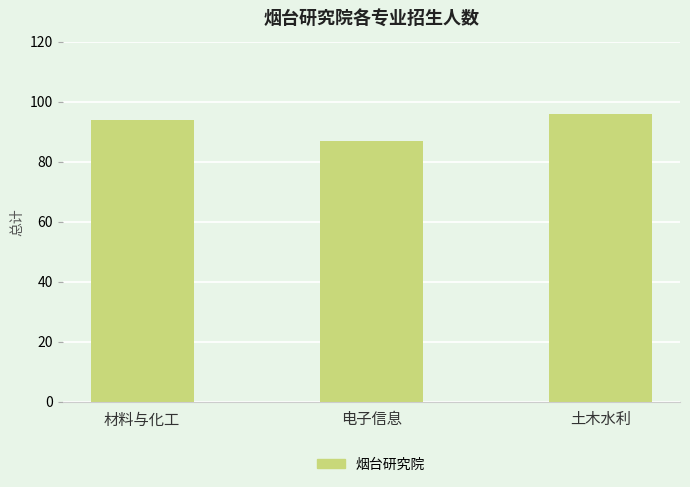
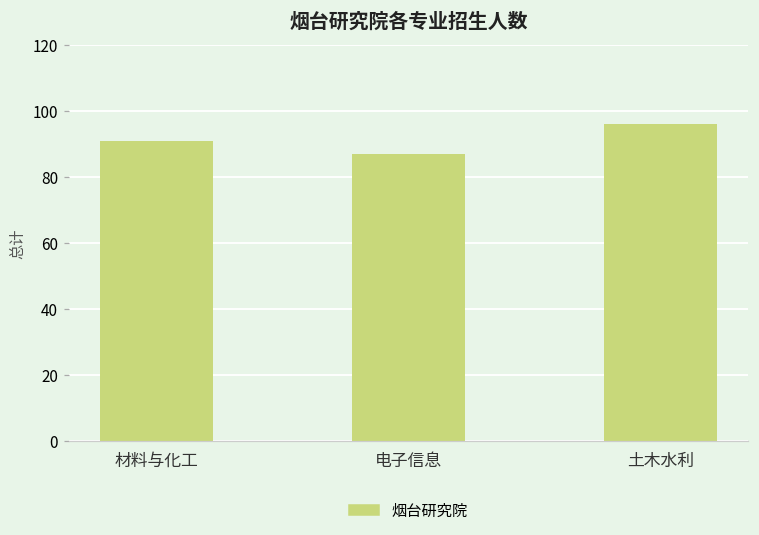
材料与化工: 94 -> 91
